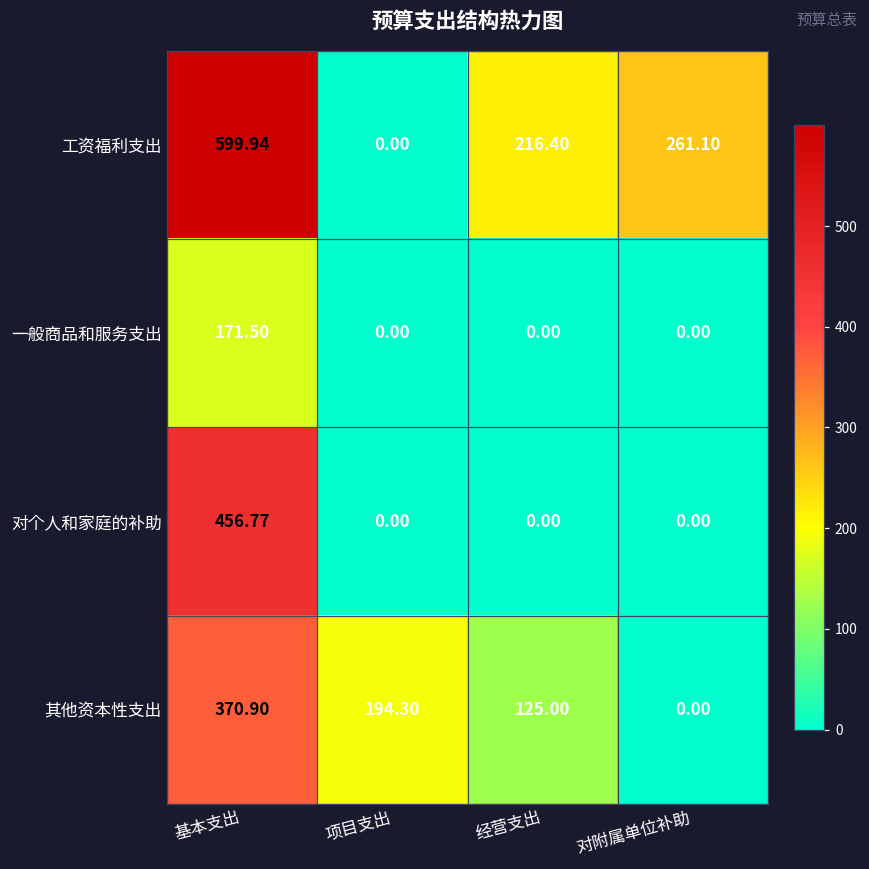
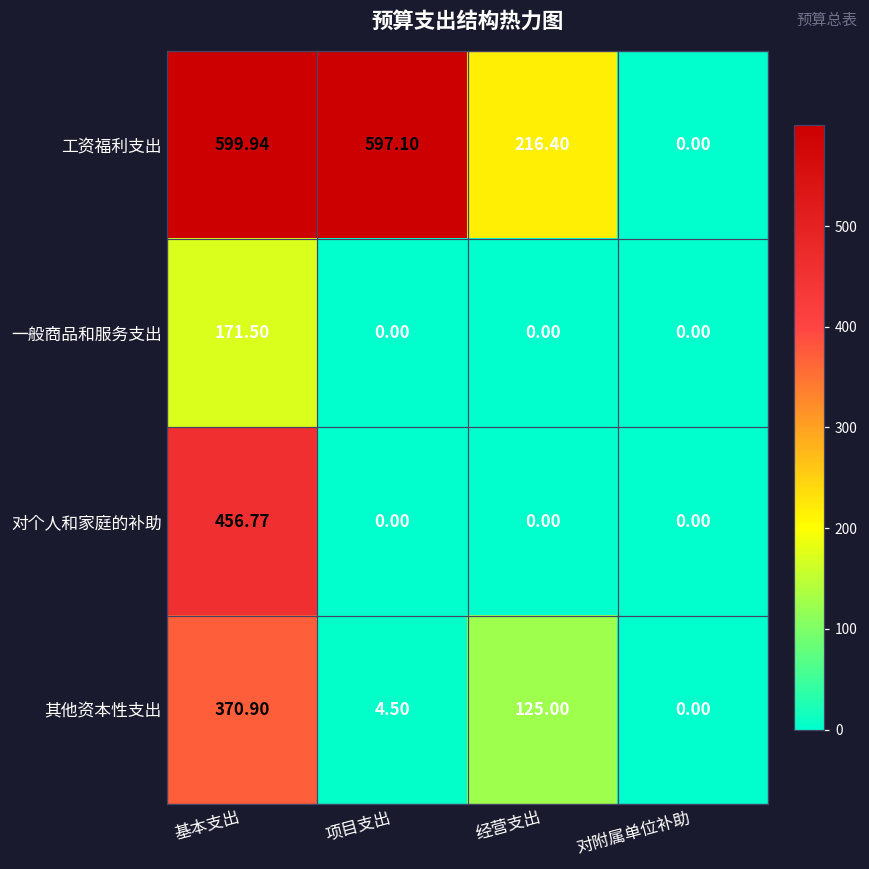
工资福利支出, 项目支出: 0.00 -> 597.10
工资福利支出, 对附属单位补助: 261.10 -> 0.00
其他资本性支出, 项目支出: 194.30 -> 4.50
